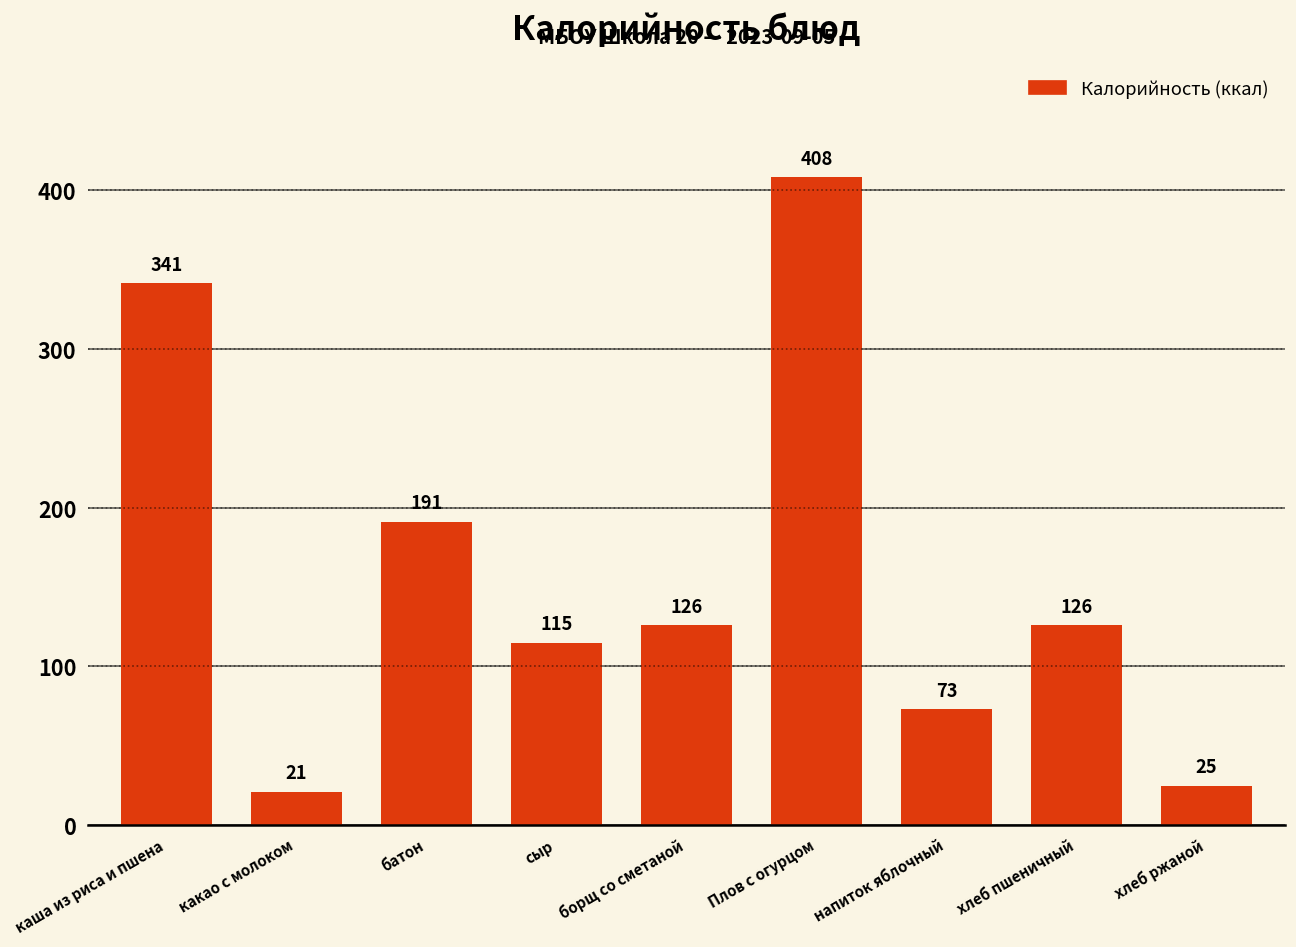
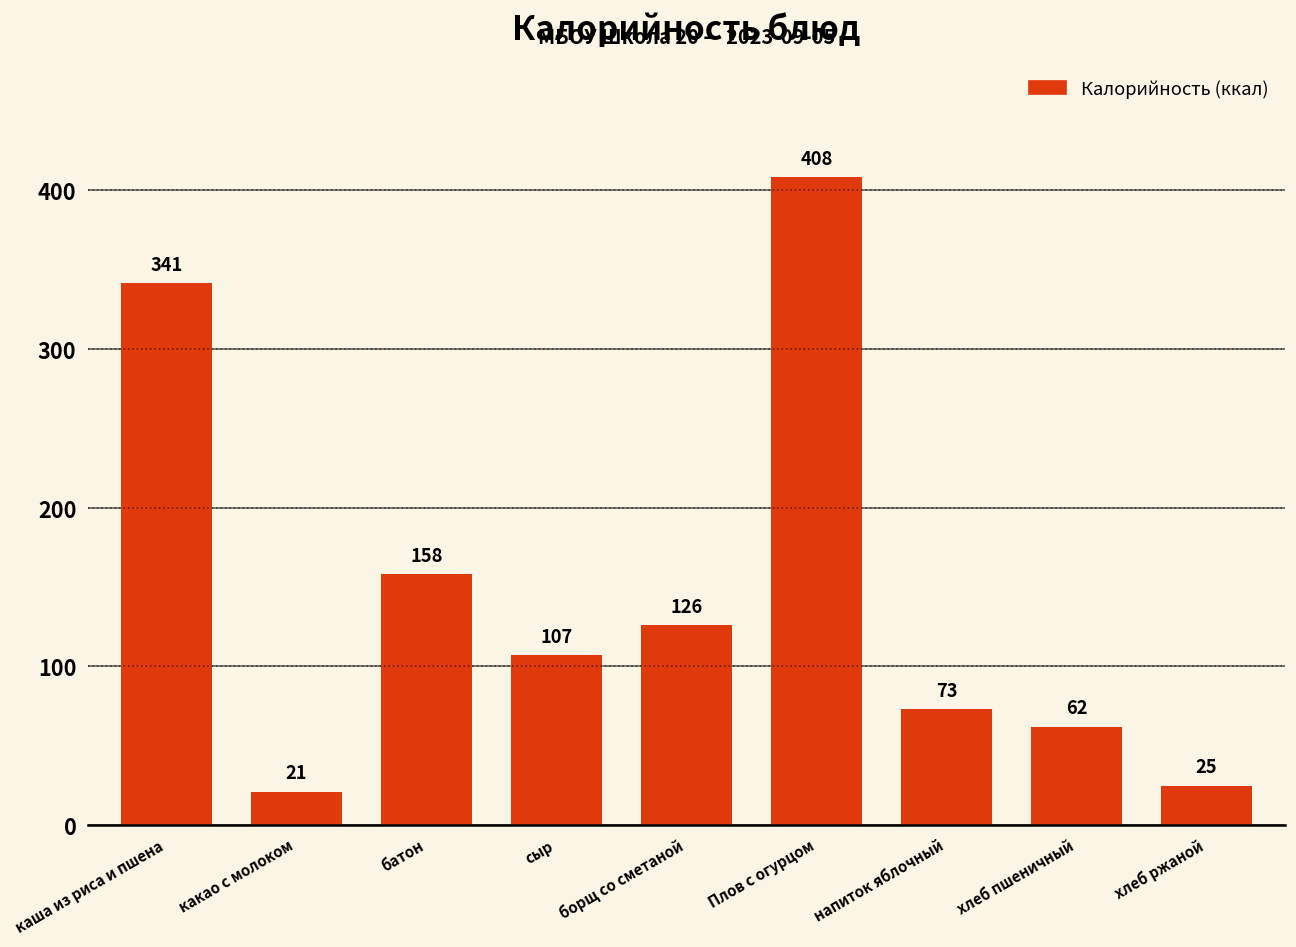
батон: 191 -> 158
сыр: 115 -> 107
хлеб пшеничный: 126 -> 62
